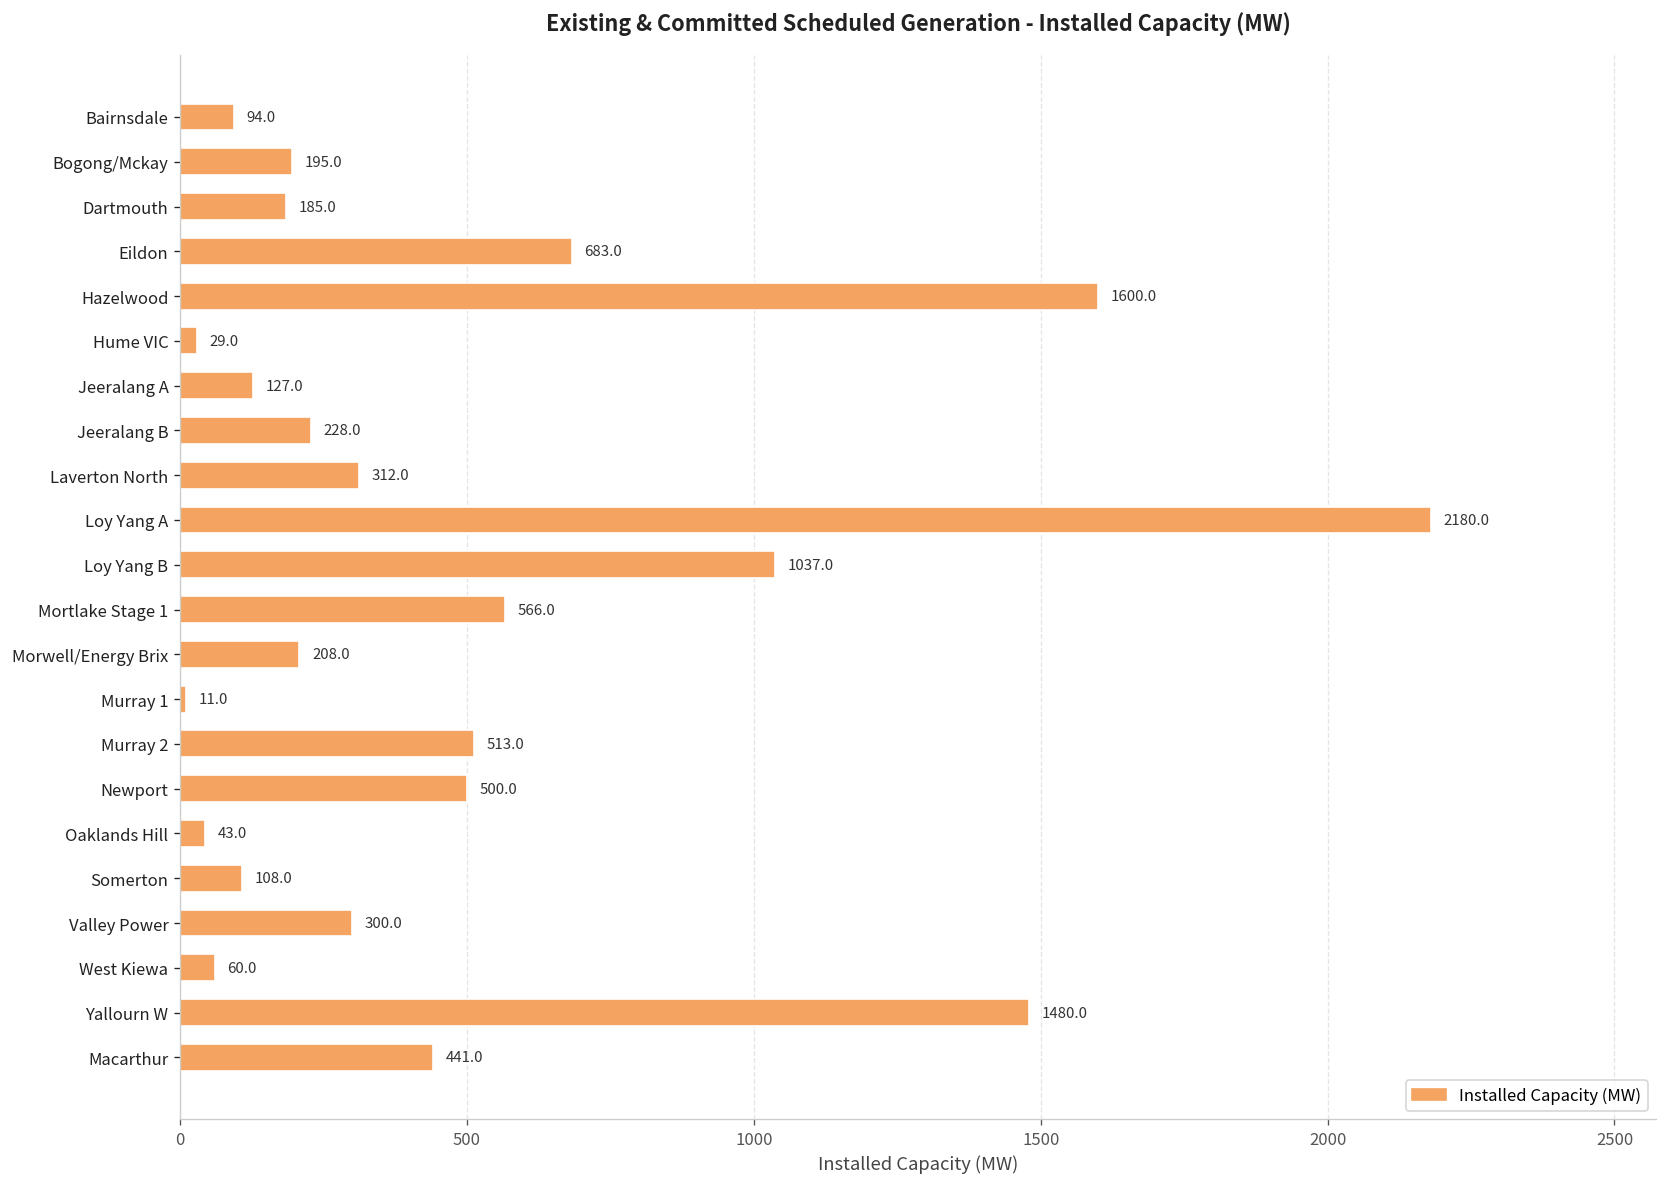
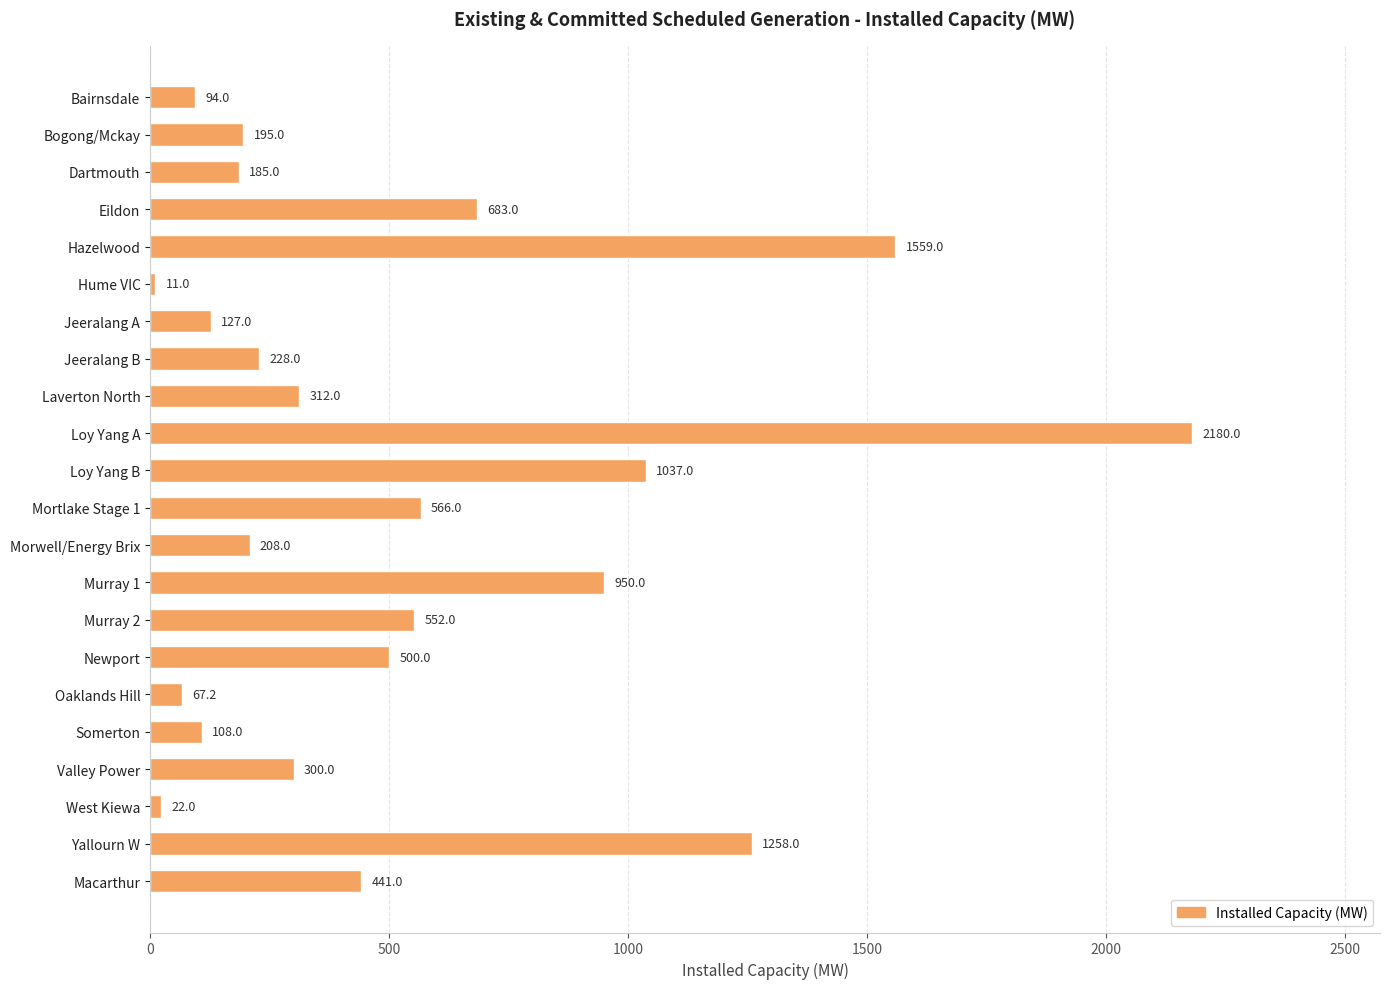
Hazelwood: 1600.0 -> 1559.0
Hume VIC: 29.0 -> 11.0
Murray 1: 11.0 -> 950.0
Murray 2: 513.0 -> 552.0
Oaklands Hill: 43.0 -> 67.2
West Kiewa: 60.0 -> 22.0
Yallourn W: 1480.0 -> 1258.0
